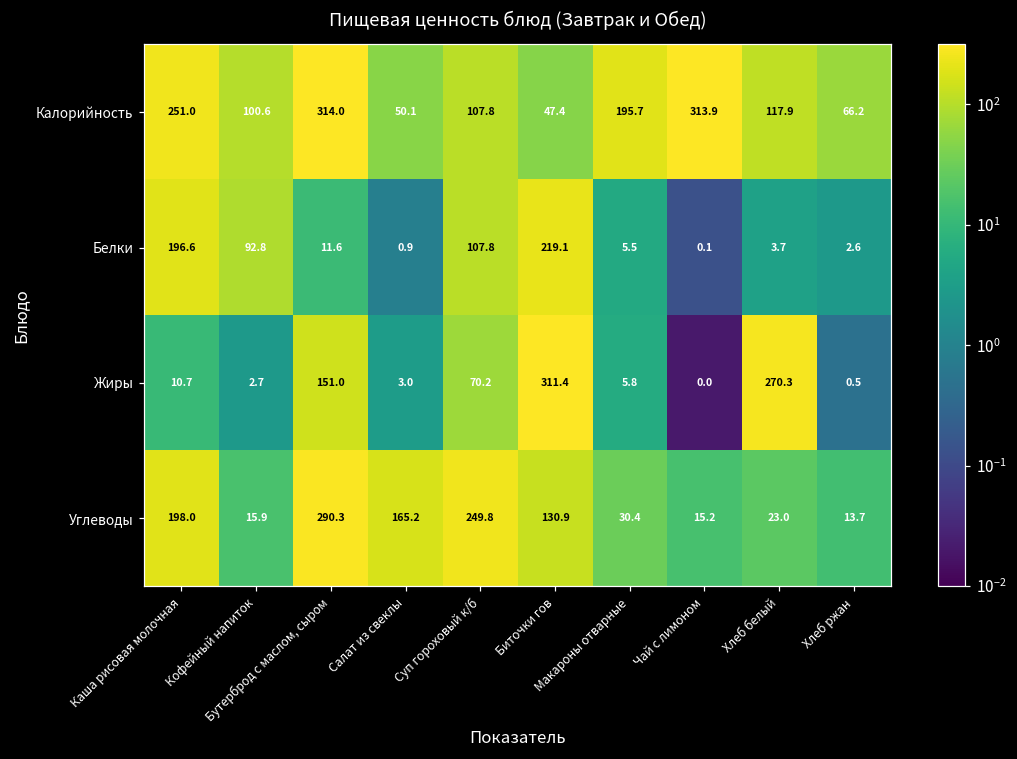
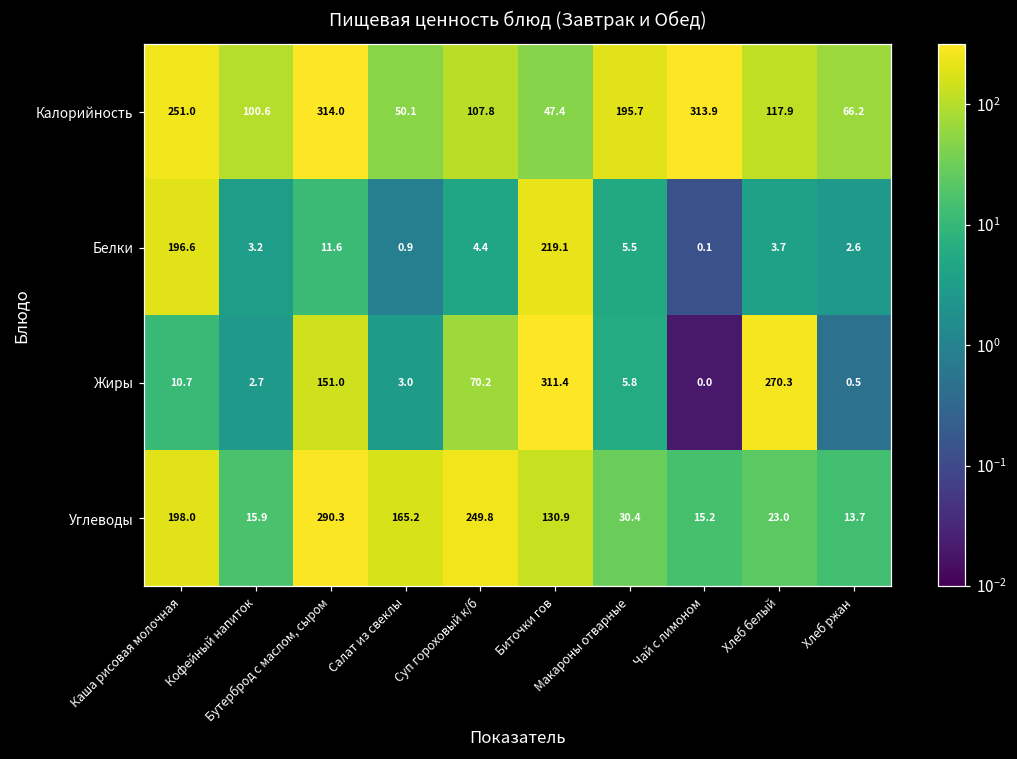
Белки, Кофейный напиток: 92.8 -> 3.2
Белки, Суп гороховый к/б: 107.8 -> 4.4
